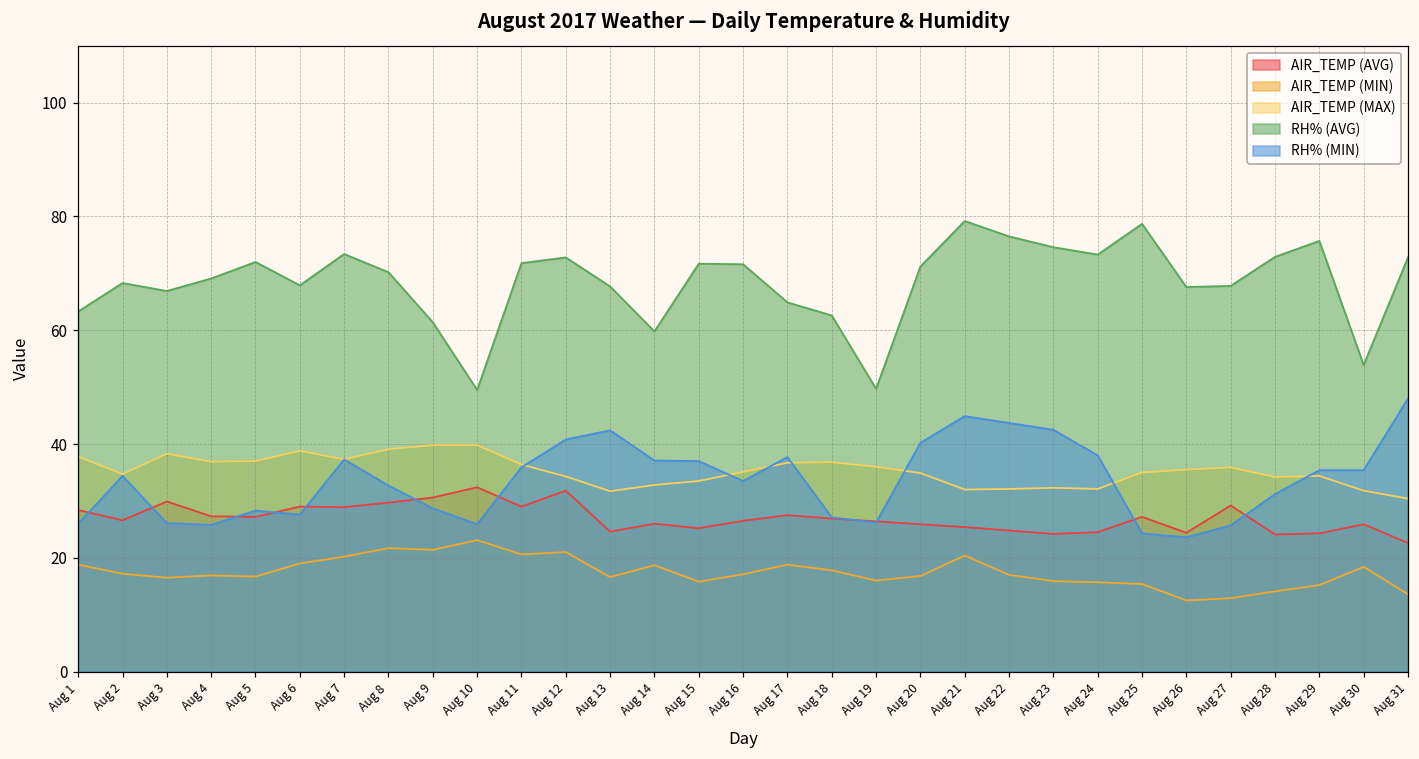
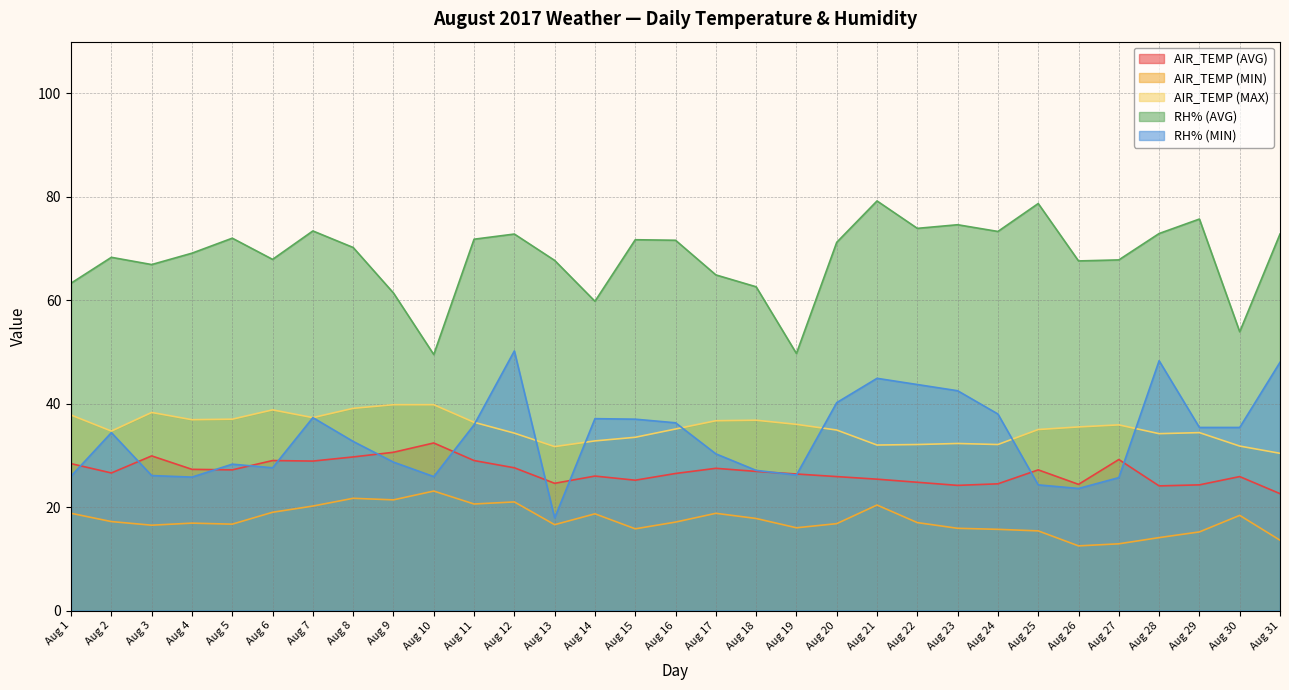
AIR_TEMP (AVG), Aug 12: 32 -> 28
RH% (MIN), Aug 12: 41 -> 50
RH% (MIN), Aug 13: 42 -> 18
RH% (MIN), Aug 16: 34 -> 36
RH% (MIN), Aug 17: 38 -> 30
RH% (AVG), Aug 22: 77 -> 74
RH% (MIN), Aug 28: 31 -> 48
